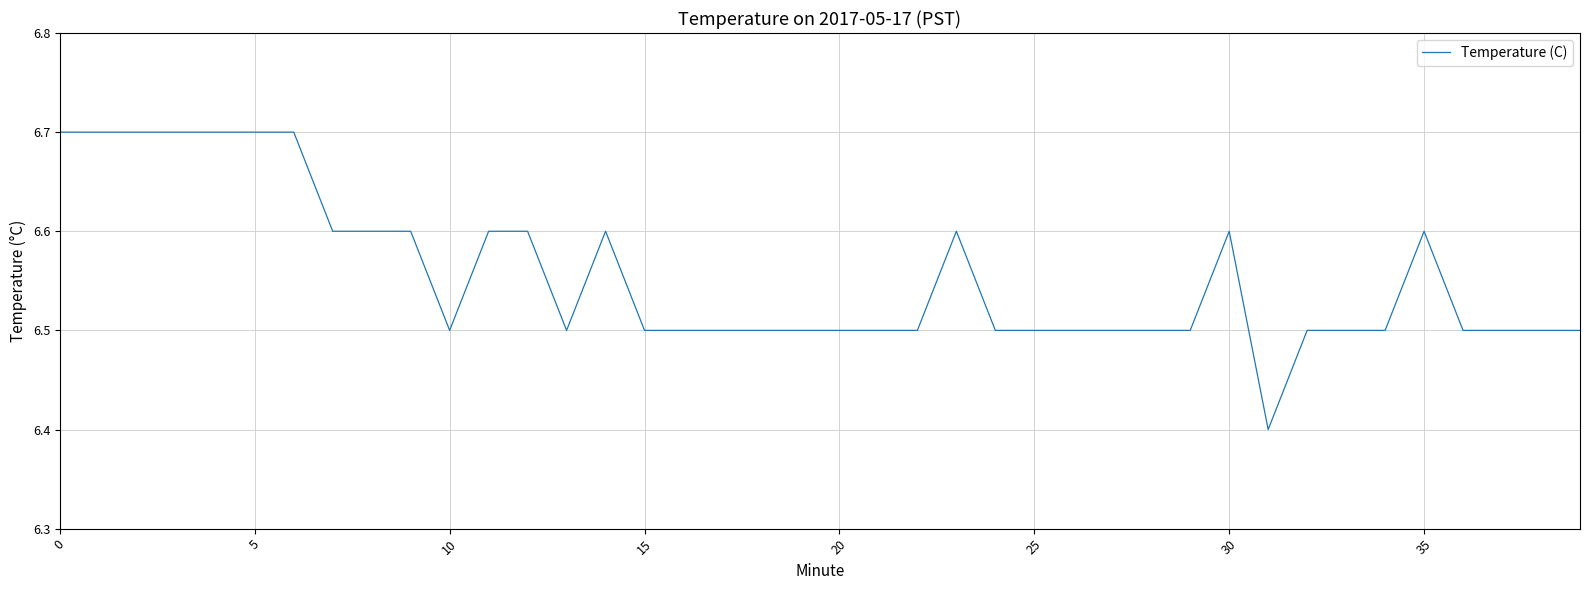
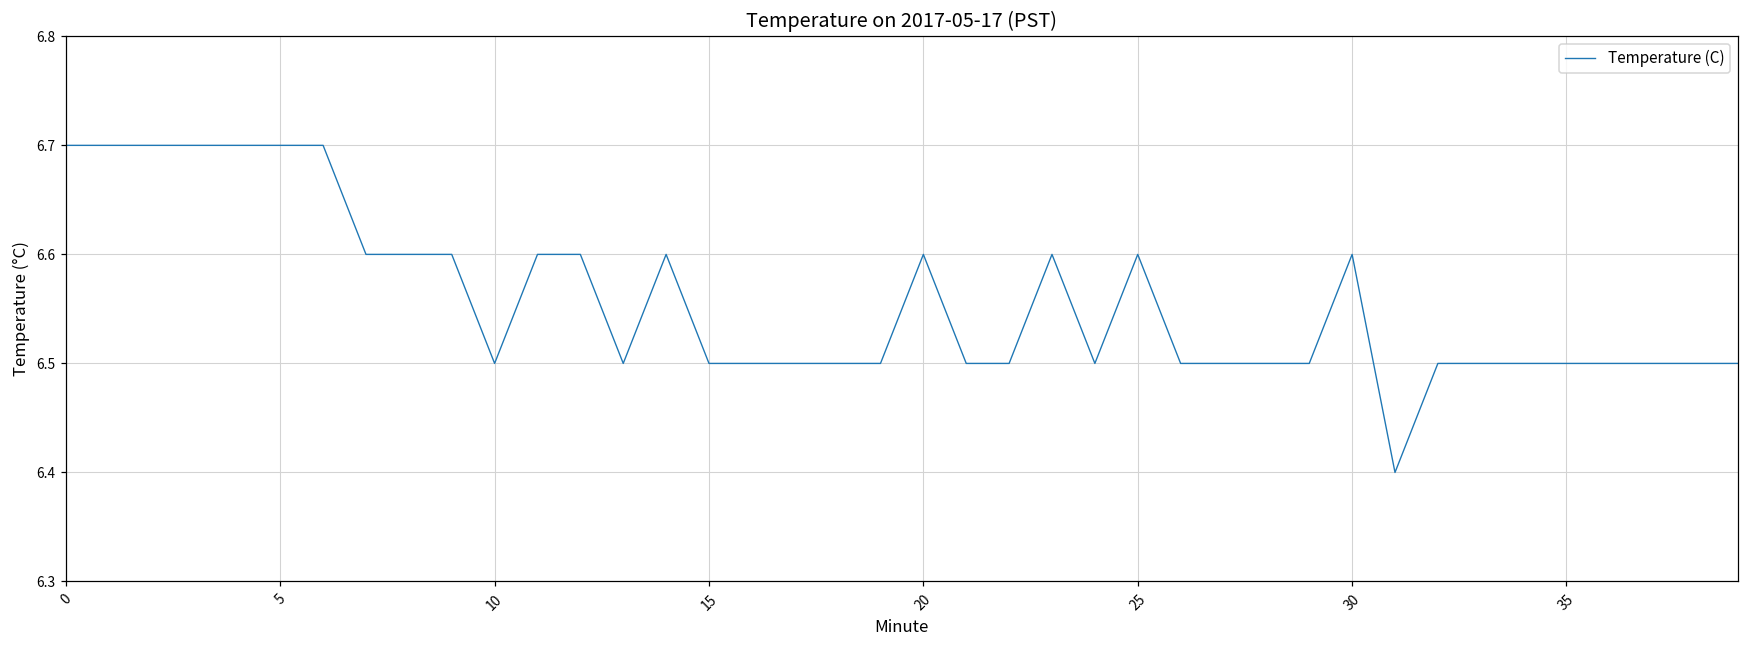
20: 6.5 -> 6.6
25: 6.5 -> 6.6
35: 6.6 -> 6.5
